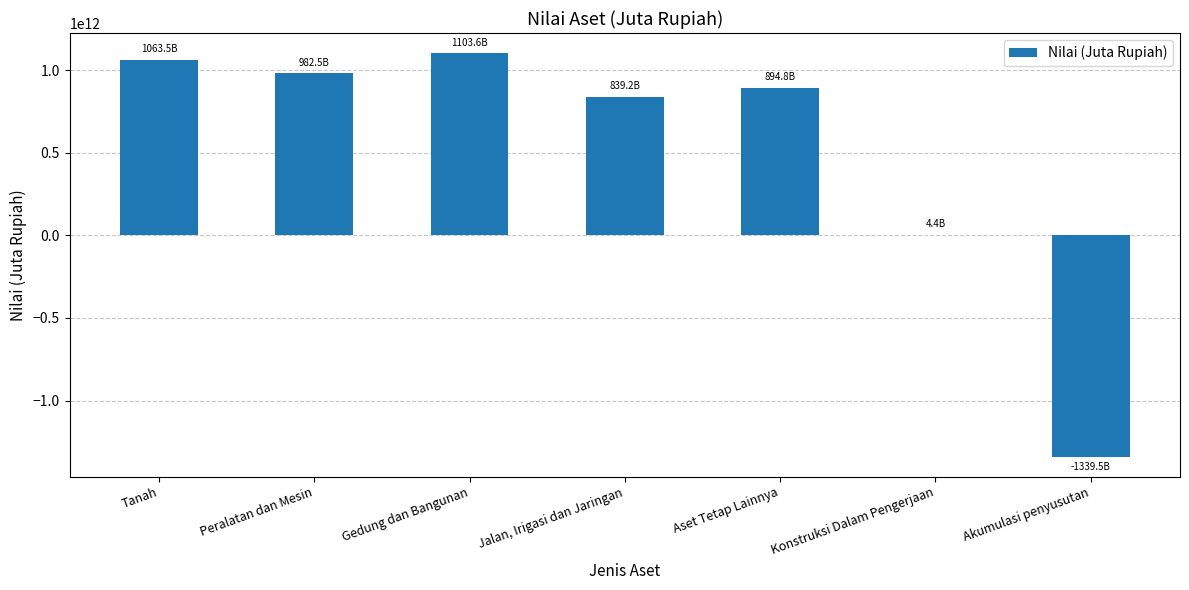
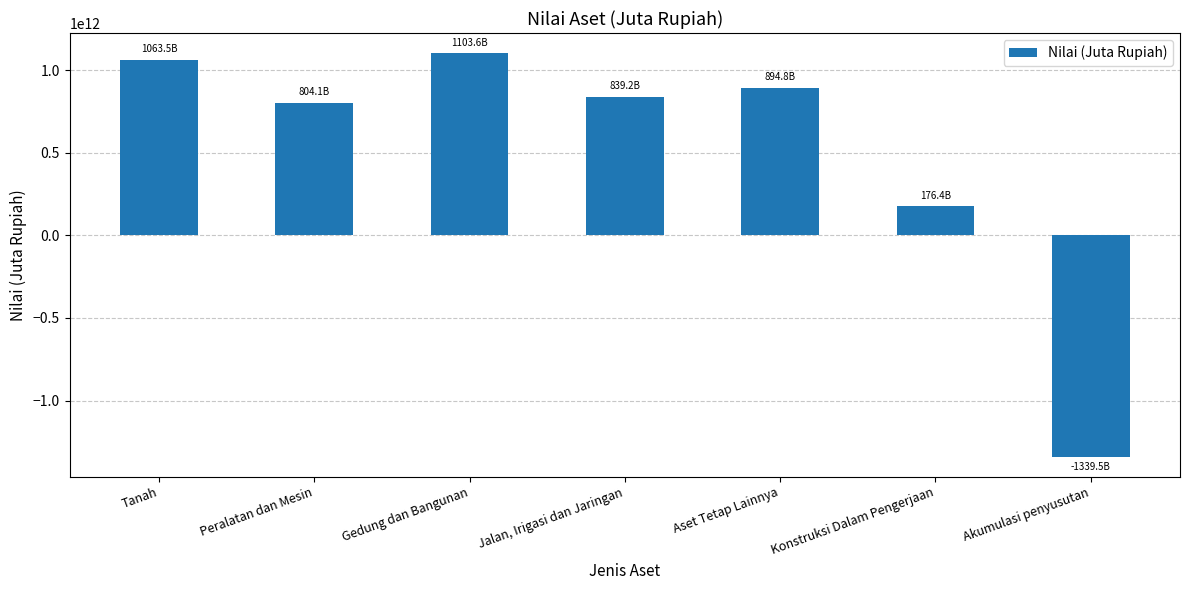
Peralatan dan Mesin: 982.5B -> 804.1B
Konstruksi Dalam Pengerjaan: 4.4B -> 176.4B
